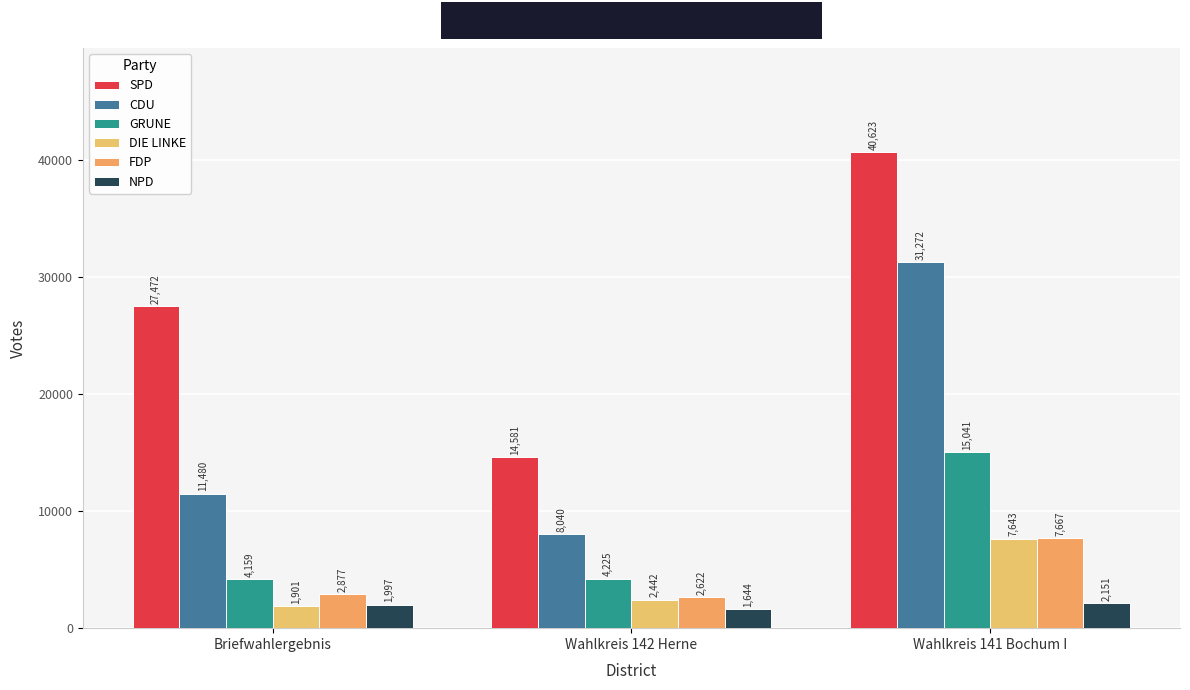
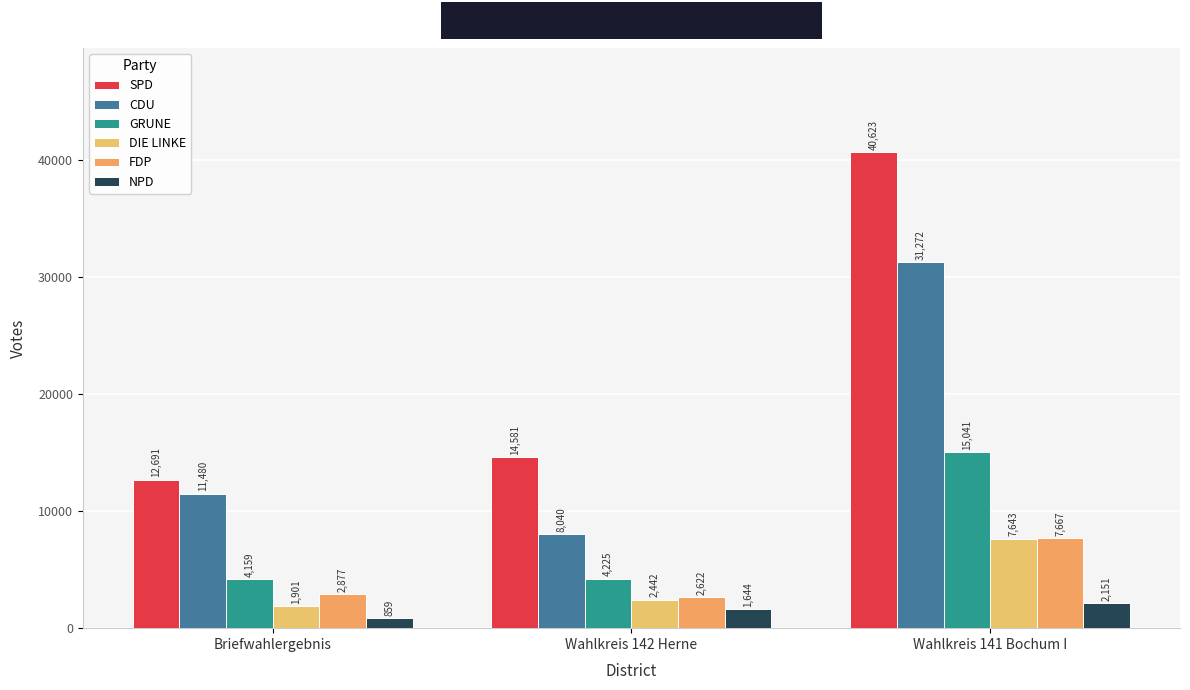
SPD, Briefwahlergebnis: 27,472 -> 12,691
NPD, Briefwahlergebnis: 1,997 -> 859
